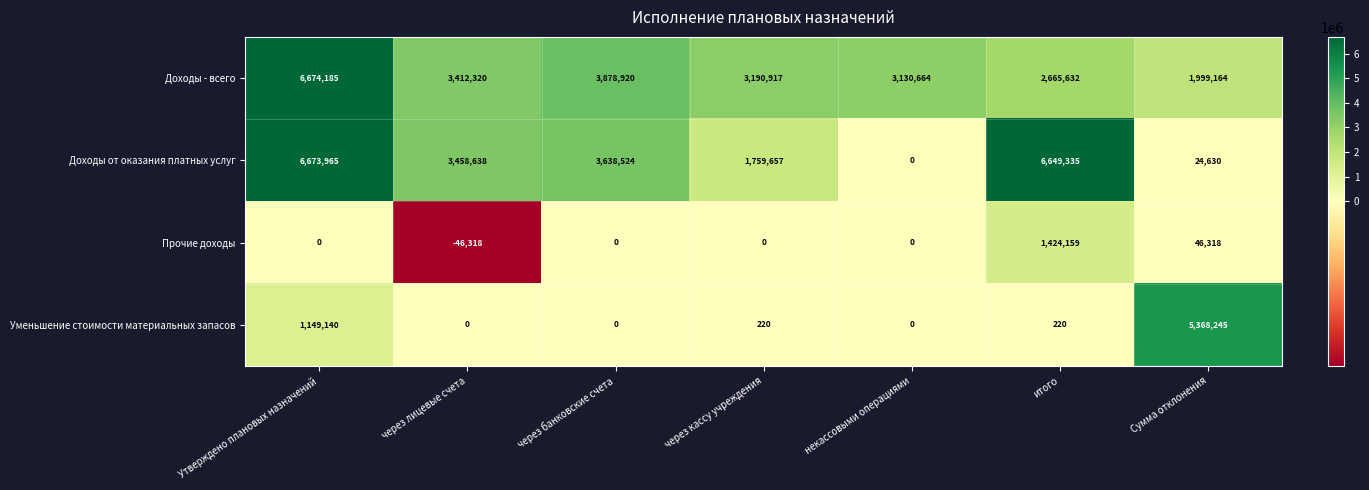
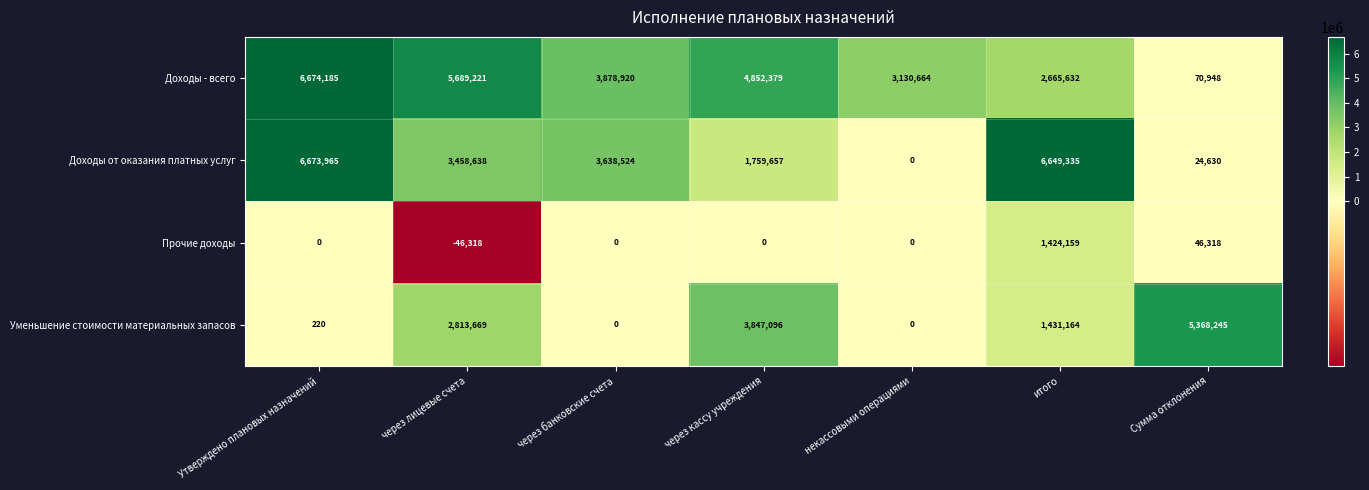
Доходы - всего, через лицевые счета: 3,412,320 -> 5,689,221
Доходы - всего, через кассу учреждения: 3,190,917 -> 4,852,379
Доходы - всего, Сумма отклонения: 1,999,164 -> 70,948
Уменьшение стоимости материальных запасов, Утверждено плановых назначений: 1,149,140 -> 220
Уменьшение стоимости материальных запасов, через лицевые счета: 0 -> 2,813,669
Уменьшение стоимости материальных запасов, через кассу учреждения: 220 -> 3,847,096
Уменьшение стоимости материальных запасов, итого: 220 -> 1,431,164
